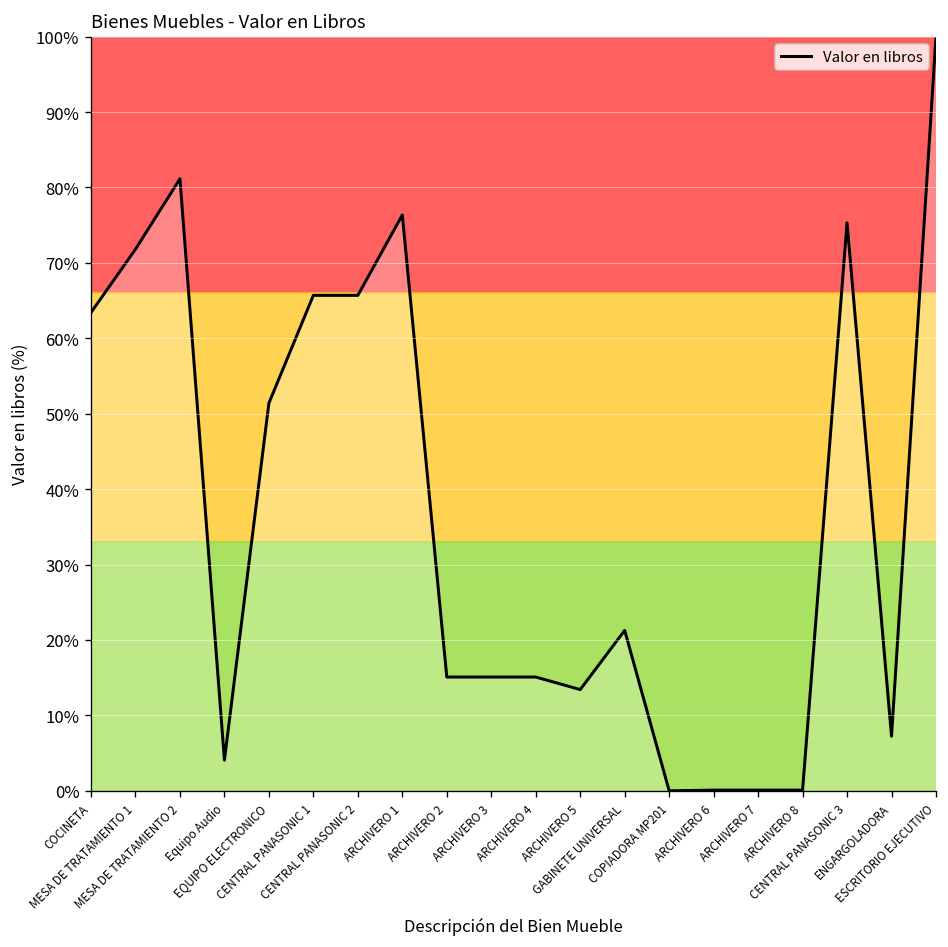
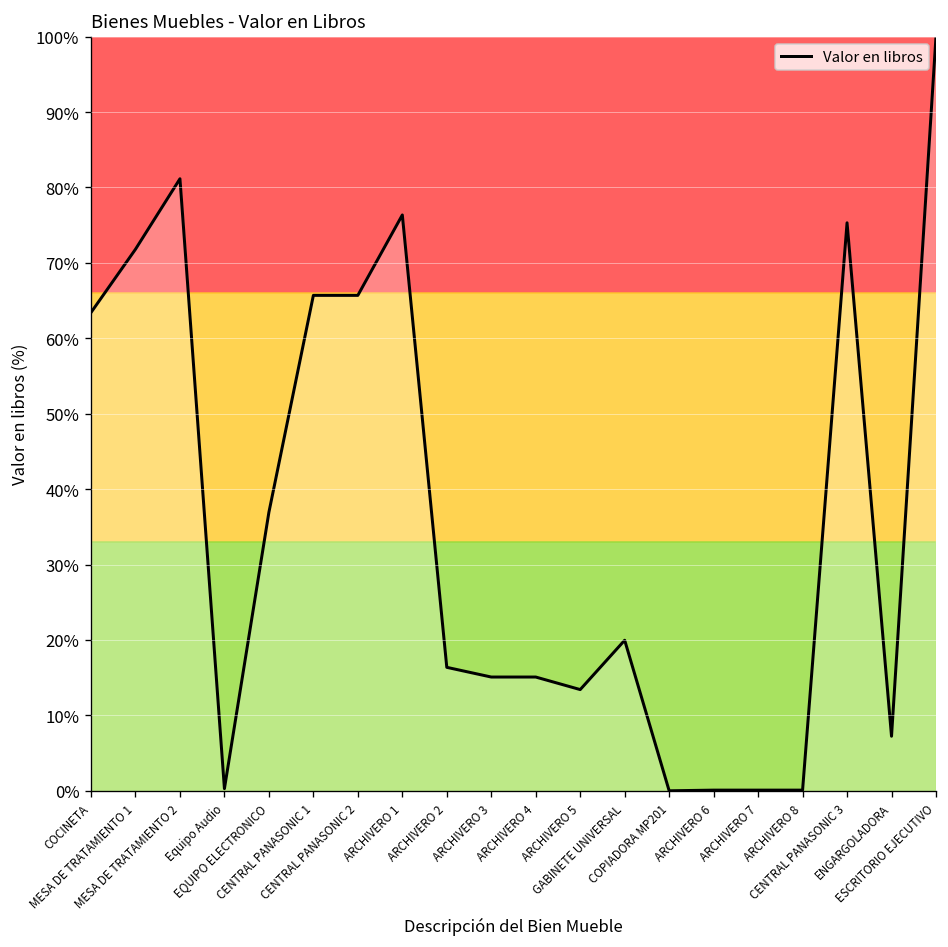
Equipo Audio: 4% -> 0%
EQUIPO ELECTRONICO: 51% -> 37%
ARCHIVERO 2: 15% -> 16%
GABINETE UNIVERSAL: 21% -> 20%
